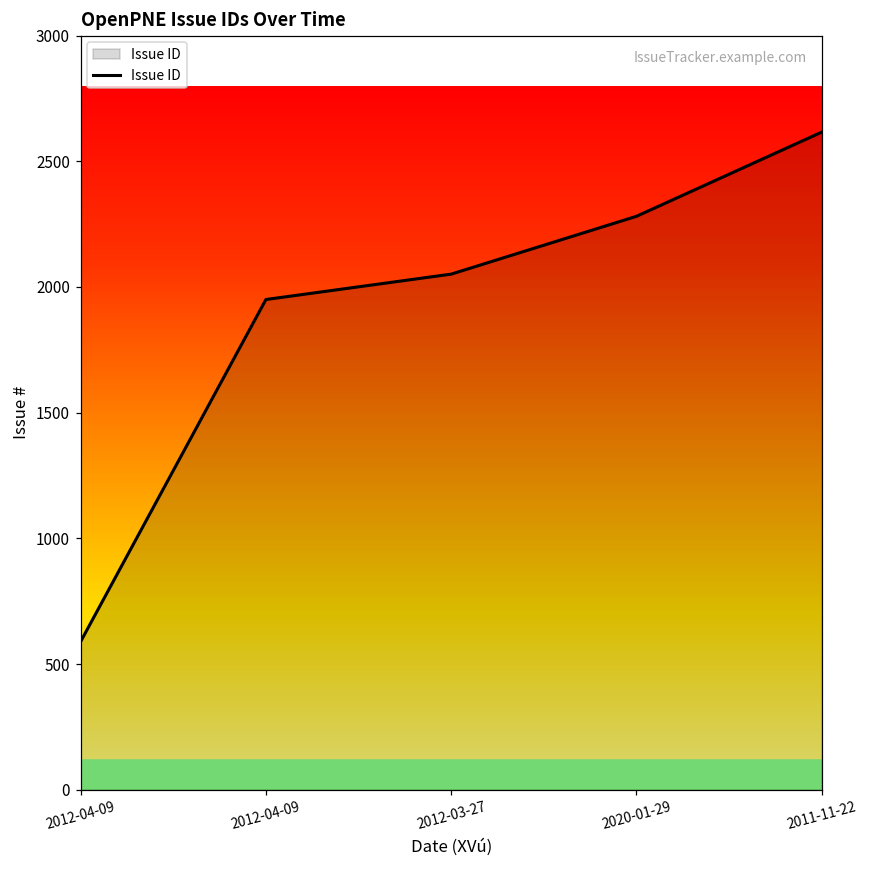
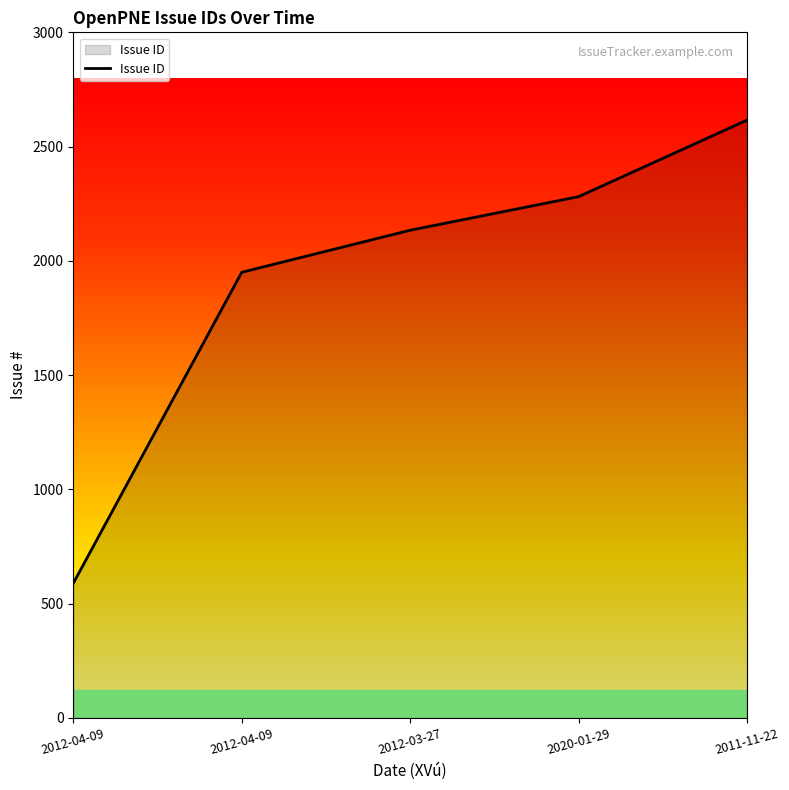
2012-03-27: 2050 -> 2130
